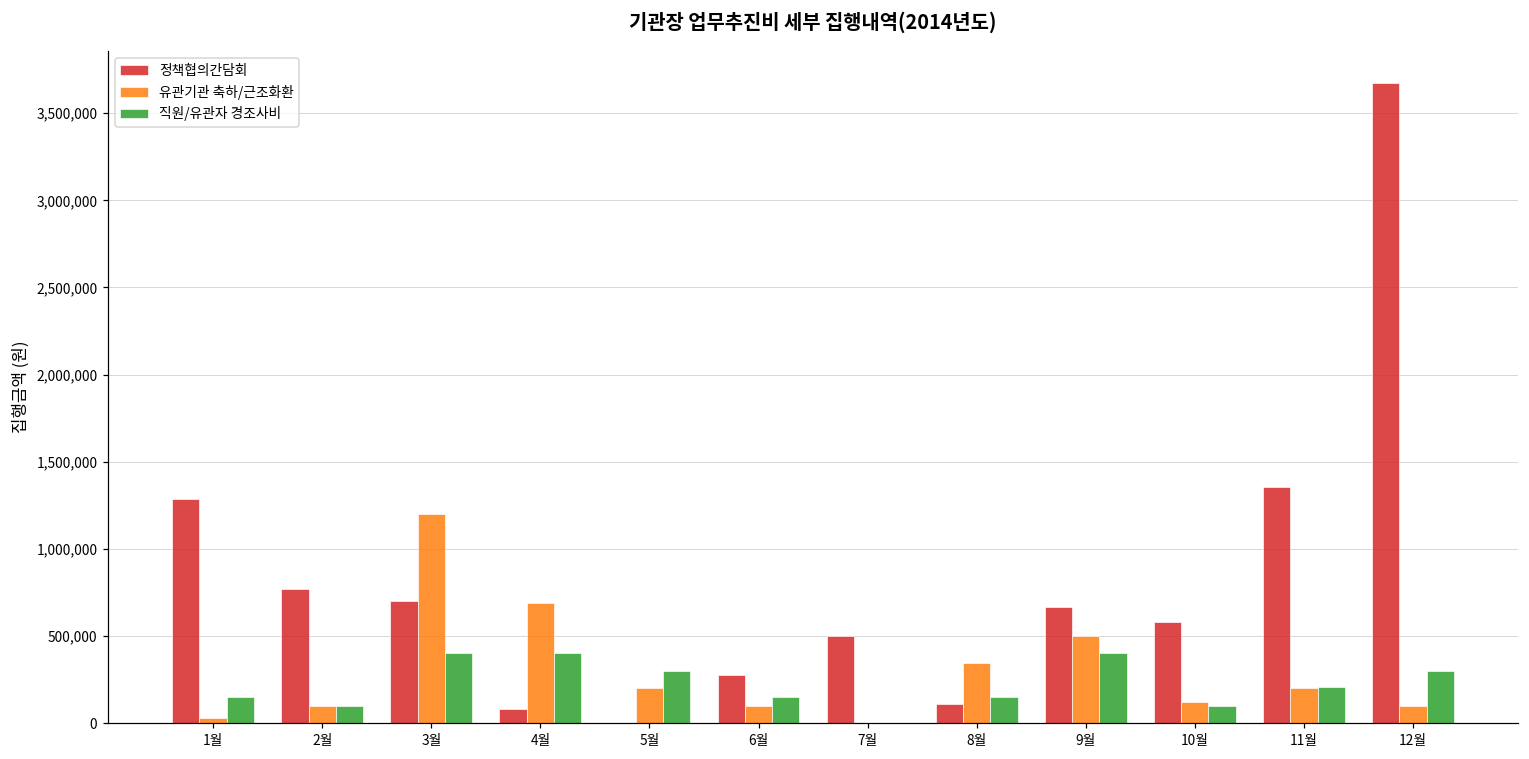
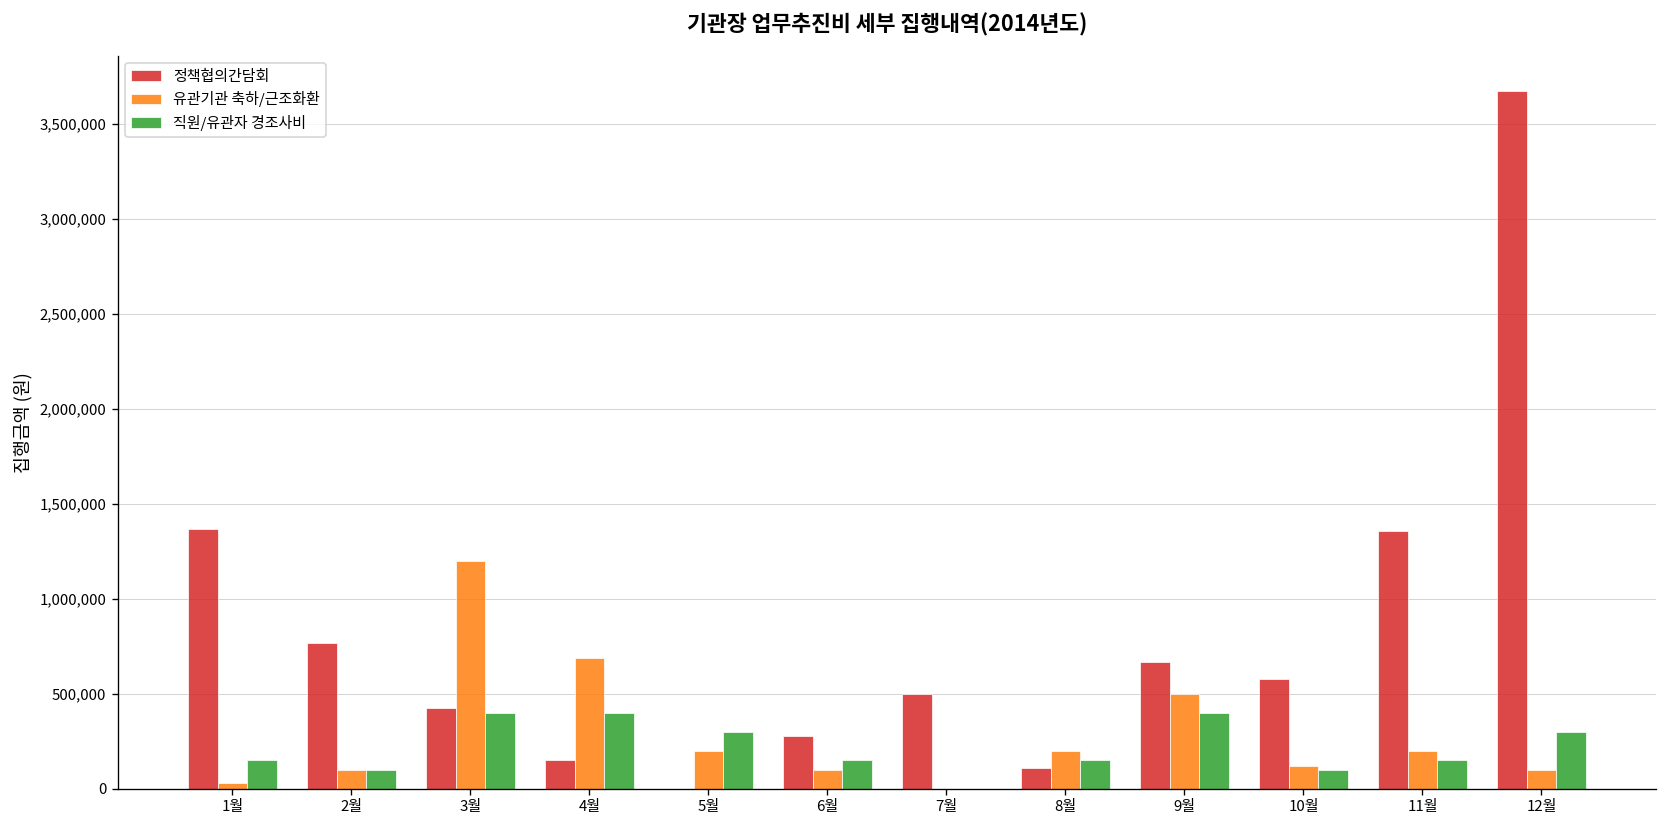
정책협의간담회, 1월: 1,290,000 -> 1,370,000
정책협의간담회, 3월: 700,000 -> 420,000
정책협의간담회, 4월: 80,000 -> 150,000
유관기관 축하/근조화환, 8월: 350,000 -> 200,000
직원/유관자 경조사비, 11월: 210,000 -> 150,000
